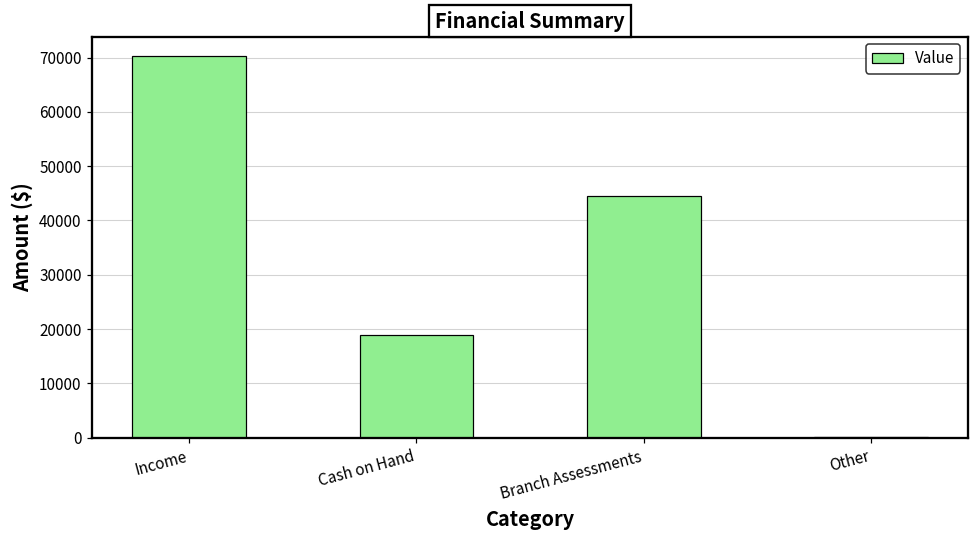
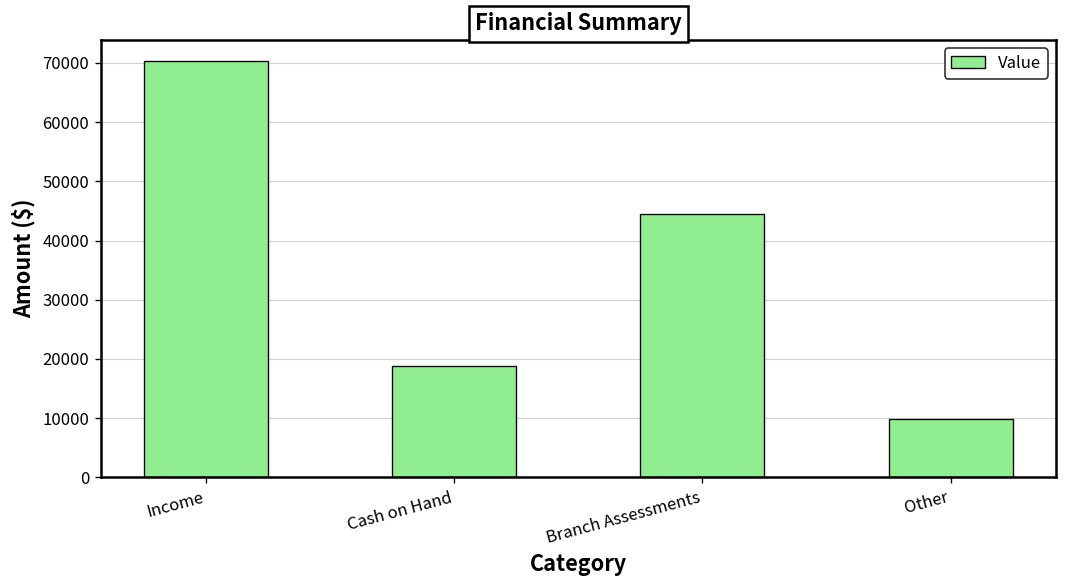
Other: 0 -> 10000
